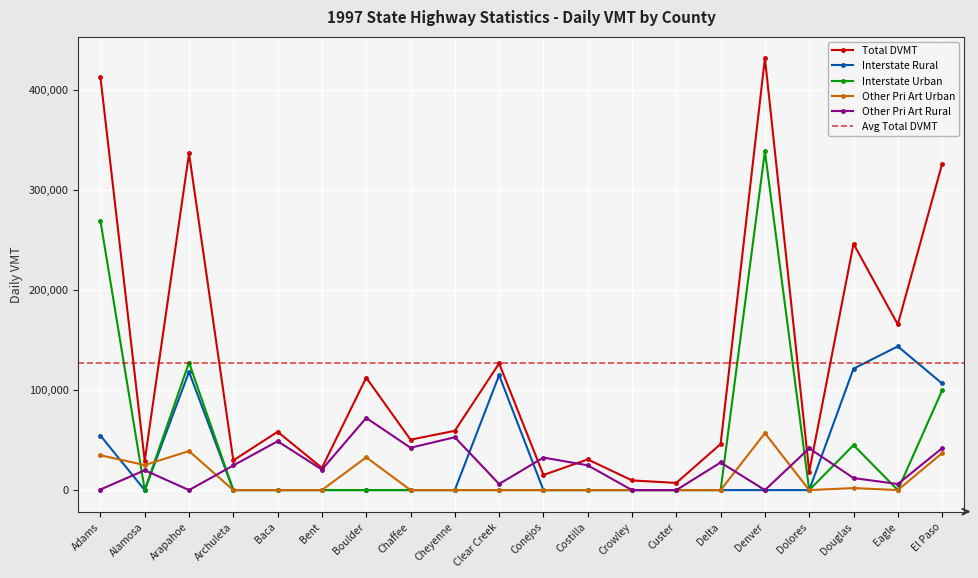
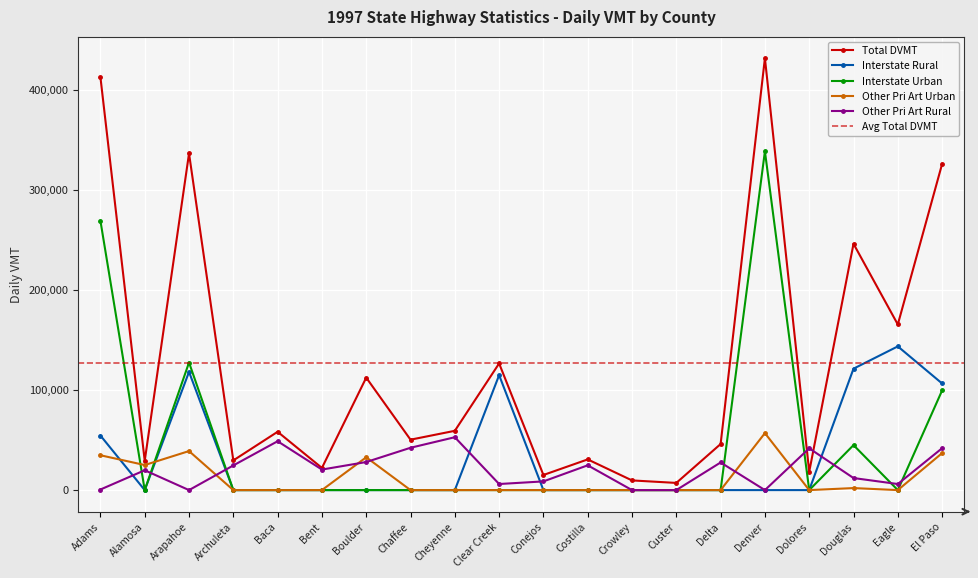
Other Pri Art Rural, Boulder: 72,000 -> 28,000
Other Pri Art Rural, Conejos: 32,000 -> 9,000
